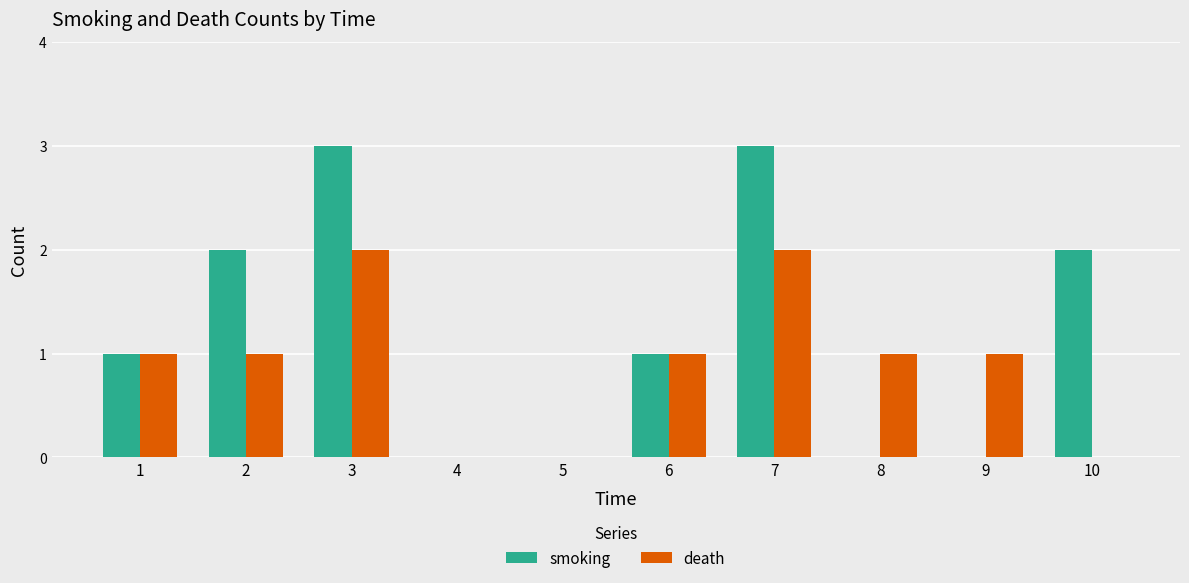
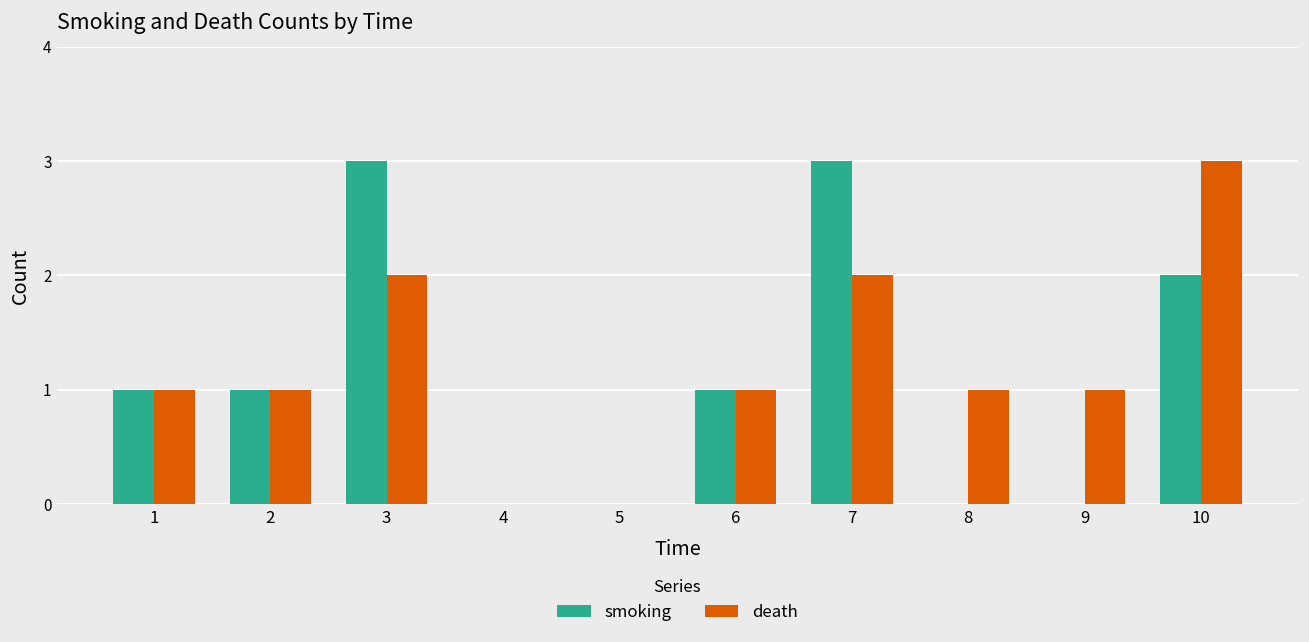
smoking, 2: 2 -> 1
death, 10: 0 -> 3
